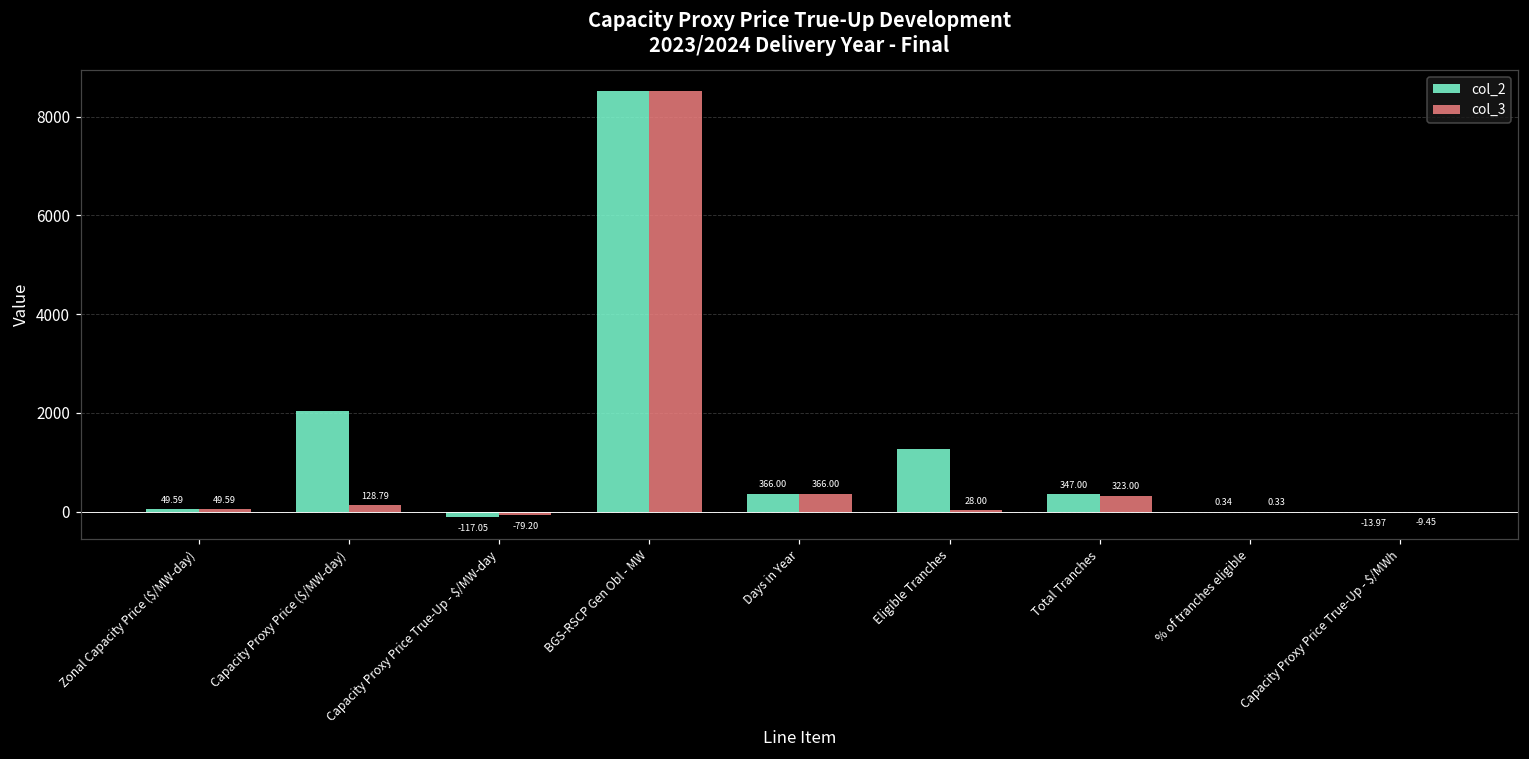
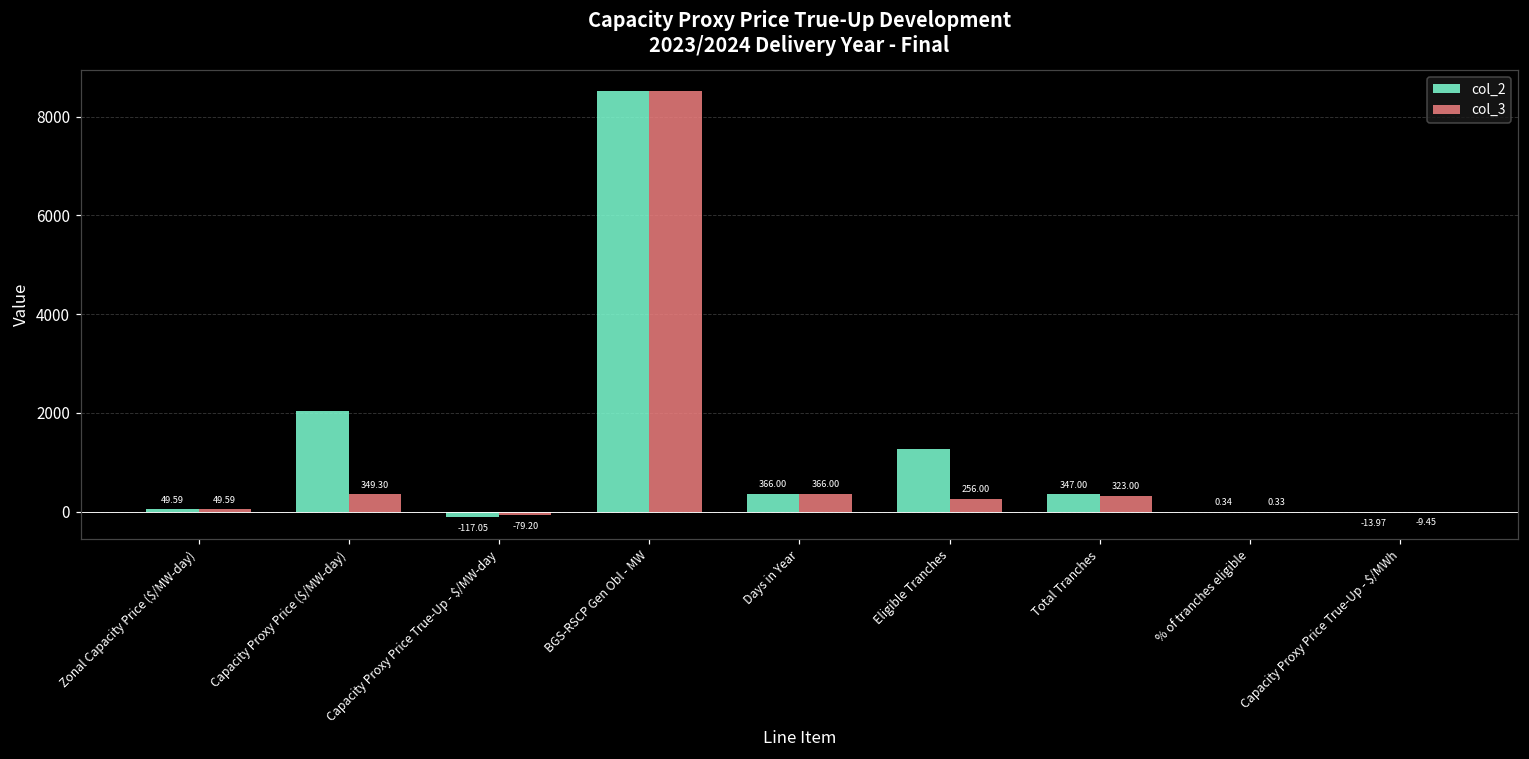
col_3, Capacity Proxy Price ($/MW-day): 128.79 -> 349.30
col_3, Eligible Tranches: 28.00 -> 256.00
